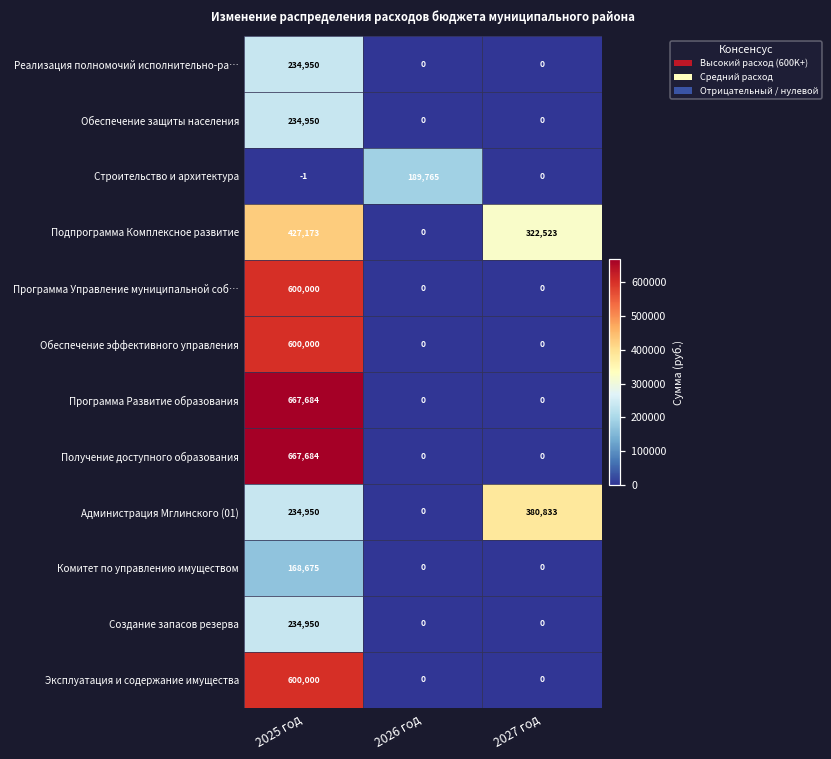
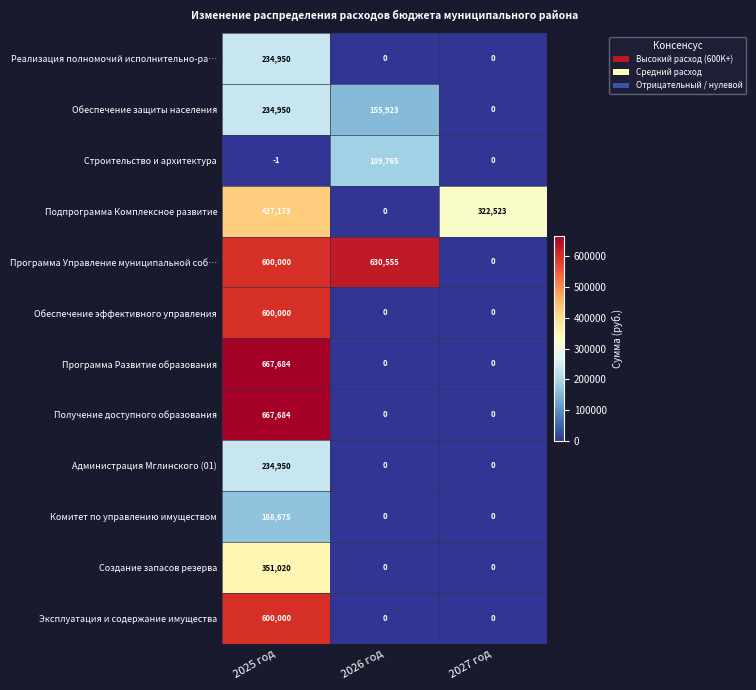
Обеспечение защиты населения, 2026 год: 0 -> 155,923
Программа Управление муниципальной соб…, 2026 год: 0 -> 630,555
Администрация Мглинского (01), 2027 год: 380,833 -> 0
Создание запасов резерва, 2025 год: 234,950 -> 351,020
